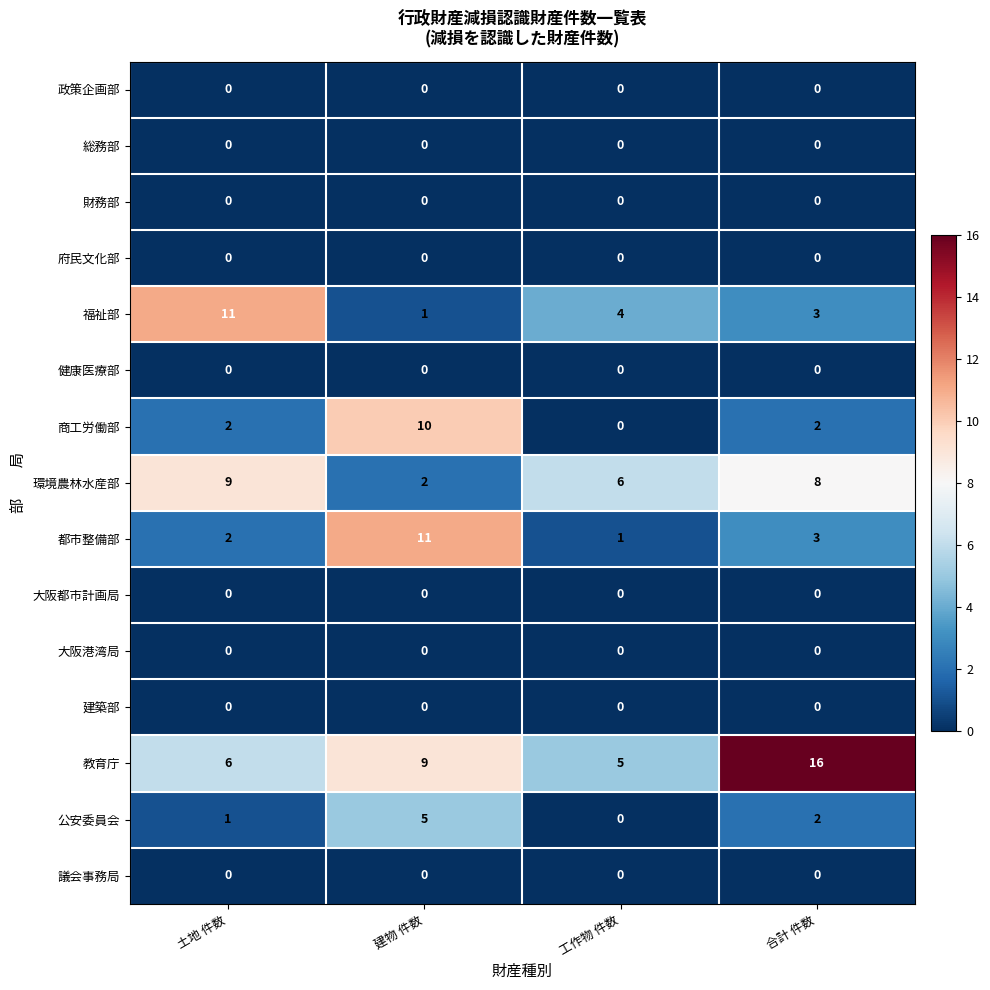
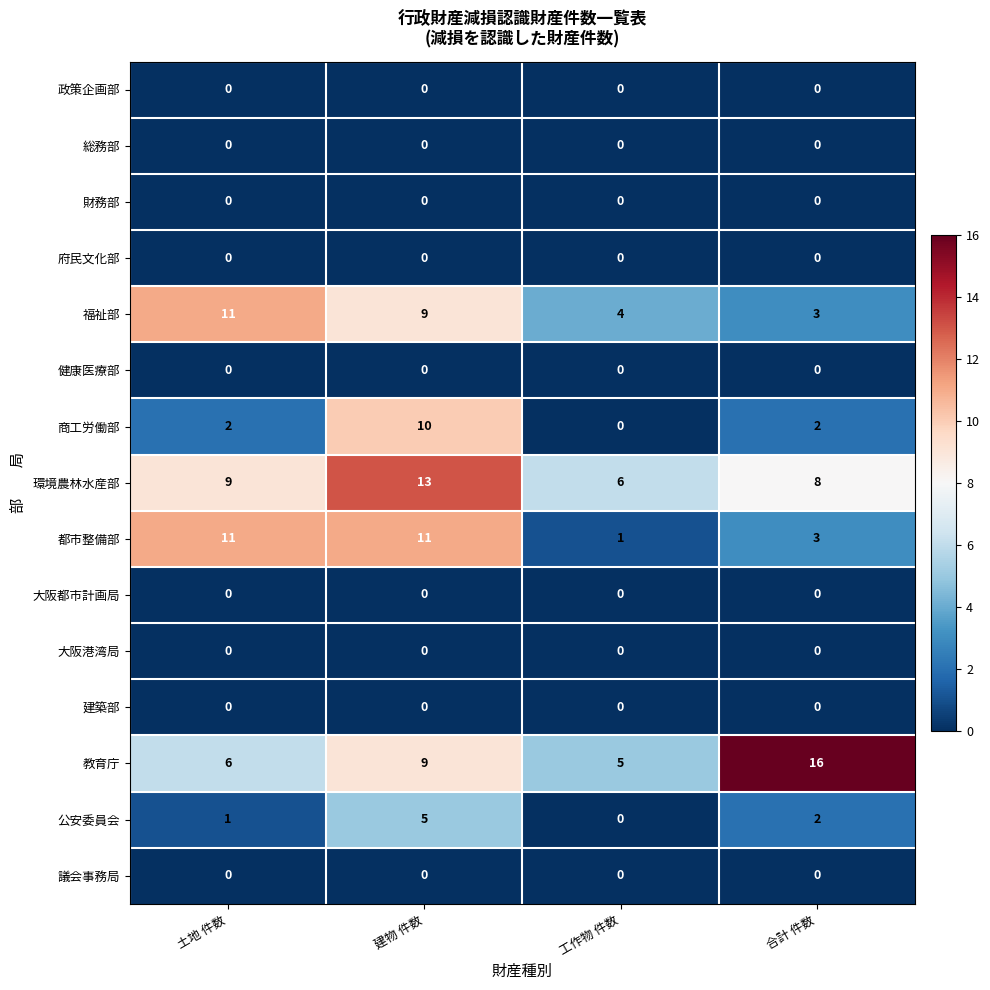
福祉部, 建物 件数: 1 -> 9
環境農林水産部, 建物 件数: 2 -> 13
都市整備部, 土地 件数: 2 -> 11
